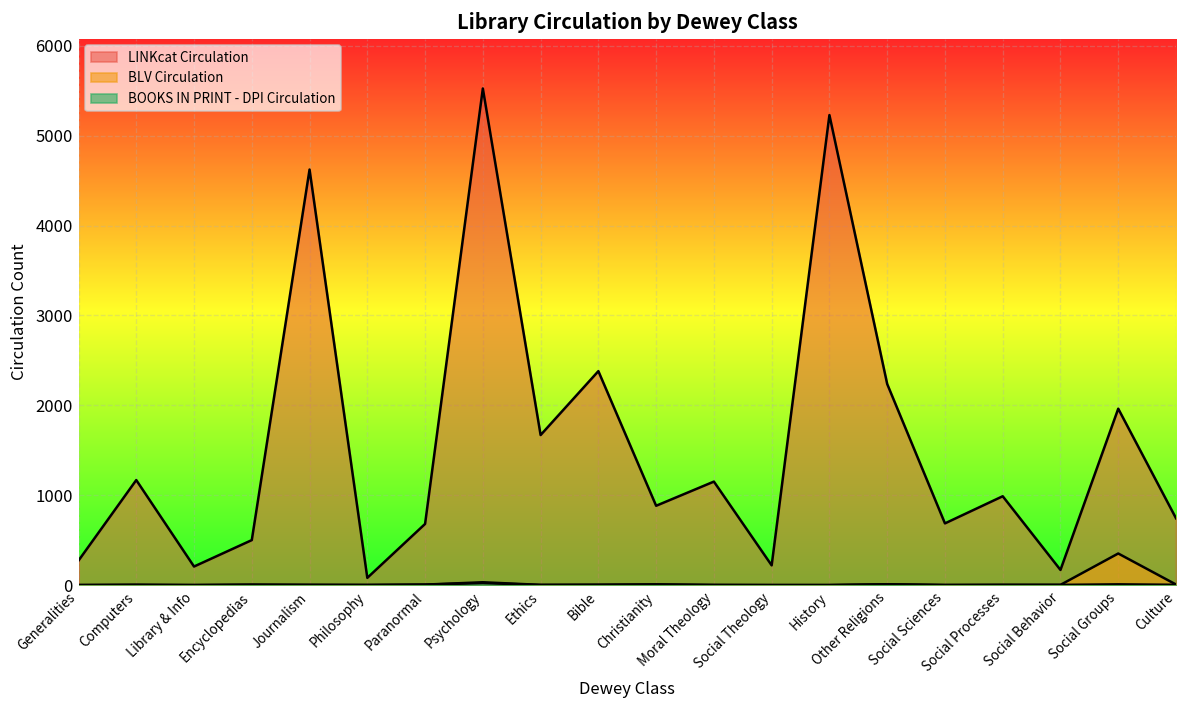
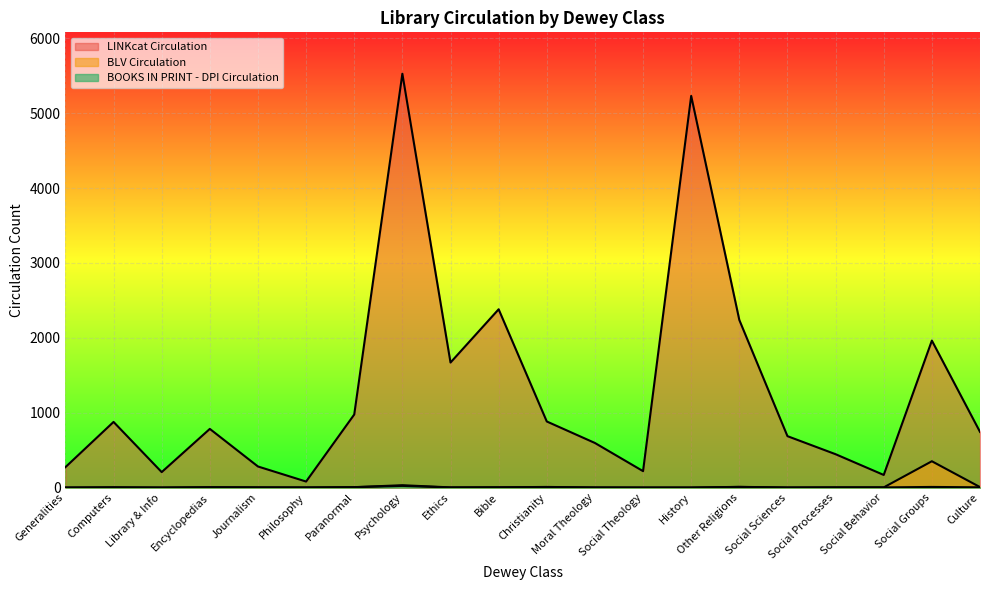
LINKcat Circulation, Computers: 1200 -> 900
LINKcat Circulation, Encyclopedias: 500 -> 800
LINKcat Circulation, Journalism: 4600 -> 300
LINKcat Circulation, Paranormal: 700 -> 1000
LINKcat Circulation, Moral Theology: 1200 -> 600
LINKcat Circulation, Social Processes: 1000 -> 400
